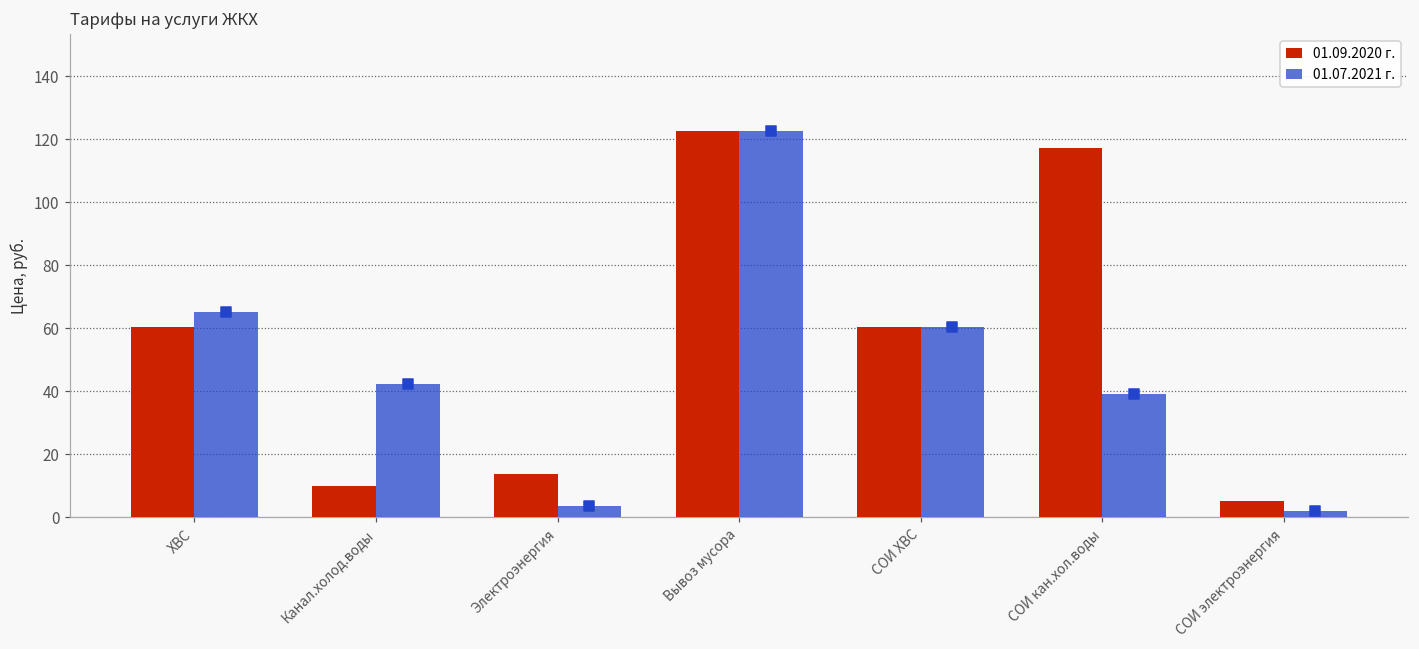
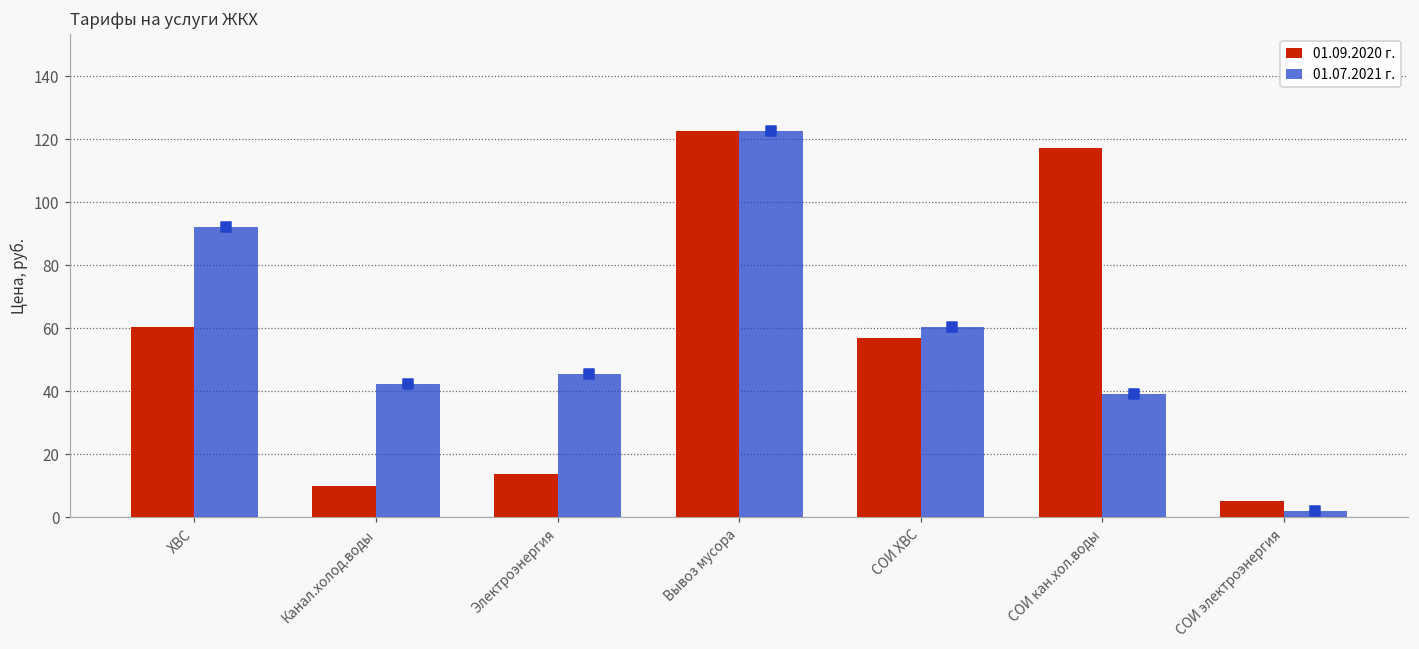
01.07.2021 г., ХВС: 65 -> 92
01.07.2021 г., Электроэнергия: 4 -> 45
01.09.2020 г., СОИ ХВС: 60 -> 57
